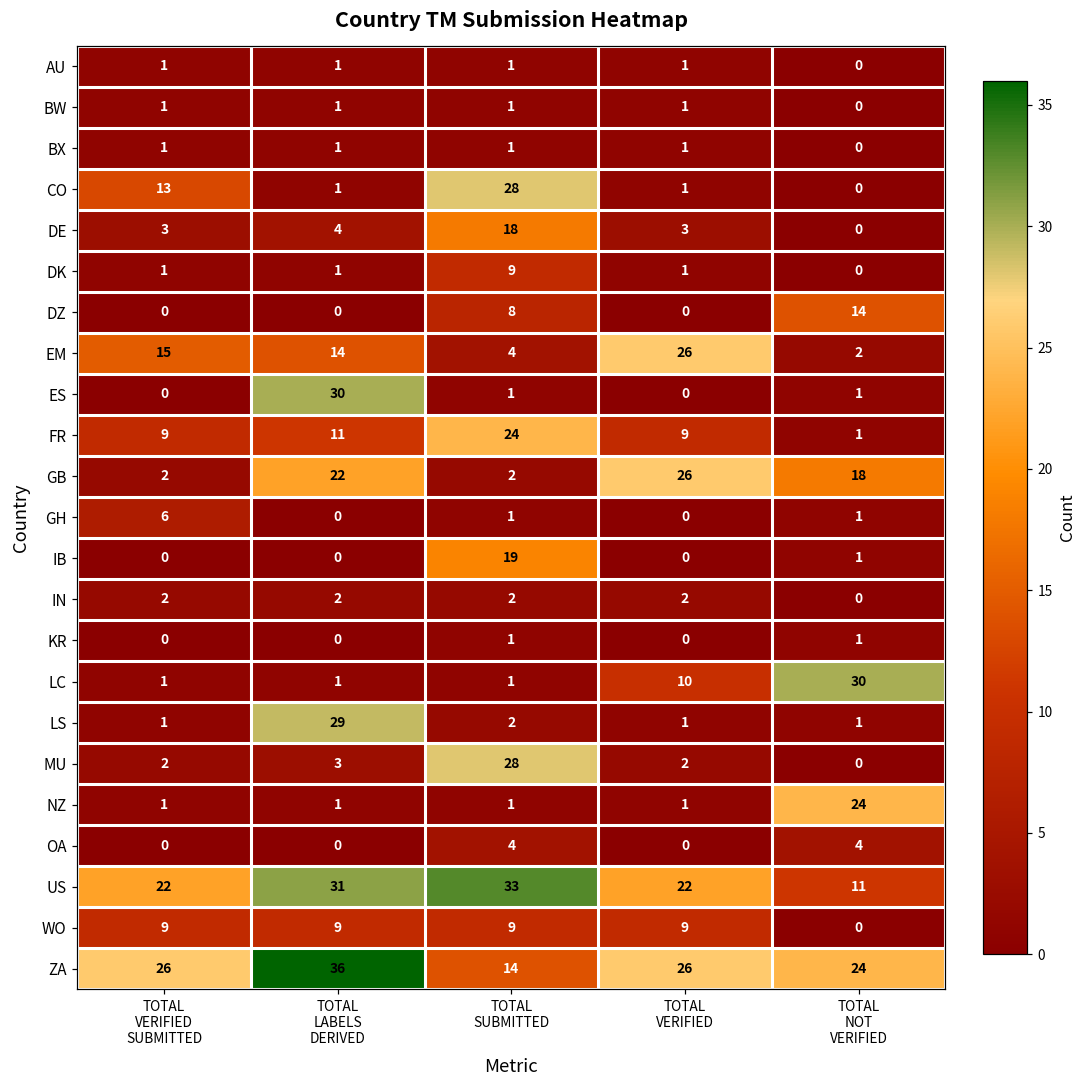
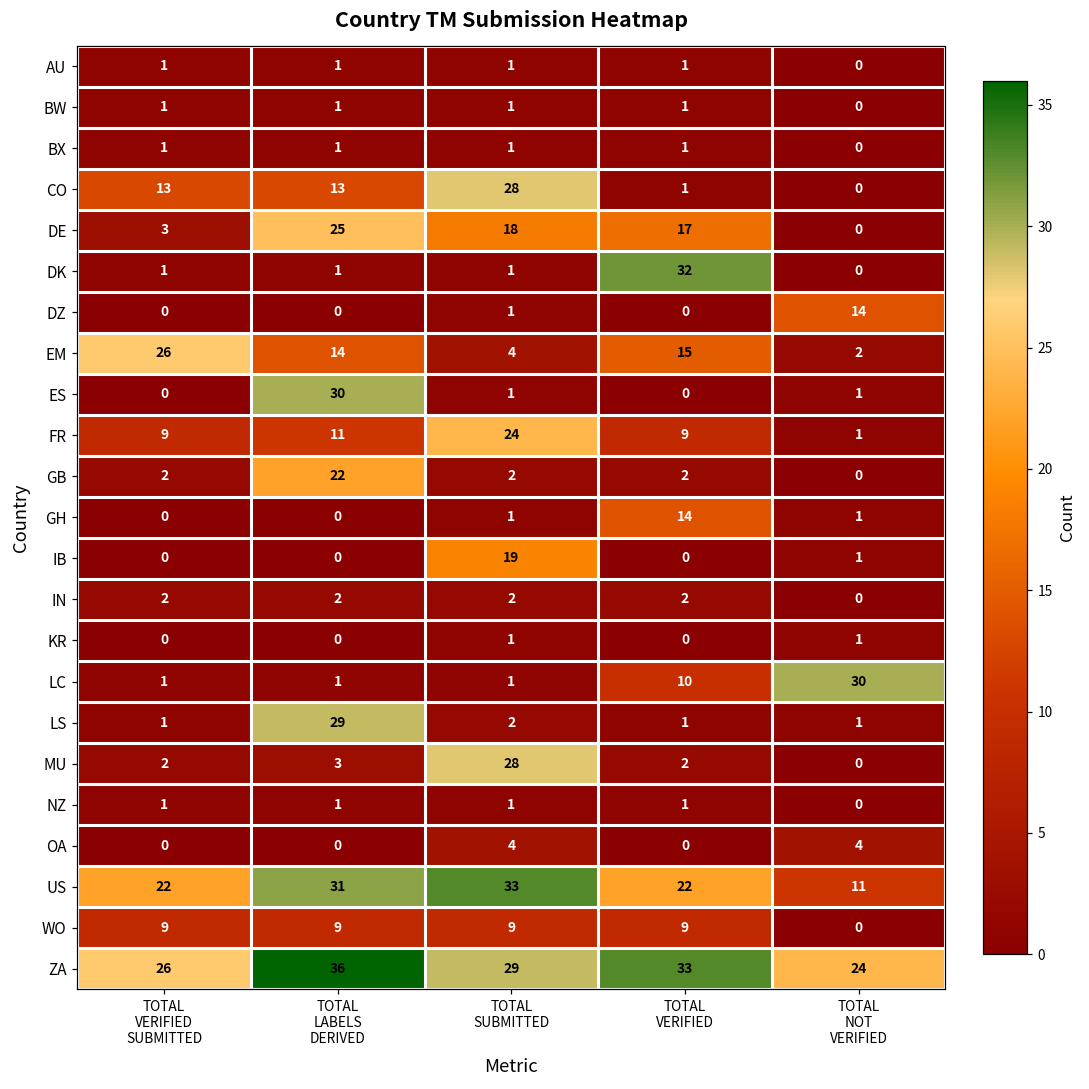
CO, TOTAL LABELS DERIVED: 1 -> 13
DE, TOTAL LABELS DERIVED: 4 -> 25
DE, TOTAL VERIFIED: 3 -> 17
DK, TOTAL SUBMITTED: 9 -> 1
DK, TOTAL VERIFIED: 1 -> 32
DZ, TOTAL SUBMITTED: 8 -> 1
EM, TOTAL VERIFIED SUBMITTED: 15 -> 26
EM, TOTAL VERIFIED: 26 -> 15
GB, TOTAL VERIFIED: 26 -> 2
GB, TOTAL NOT VERIFIED: 18 -> 0
GH, TOTAL VERIFIED SUBMITTED: 6 -> 0
GH, TOTAL VERIFIED: 0 -> 14
NZ, TOTAL NOT VERIFIED: 24 -> 0
ZA, TOTAL SUBMITTED: 14 -> 29
ZA, TOTAL VERIFIED: 26 -> 33
